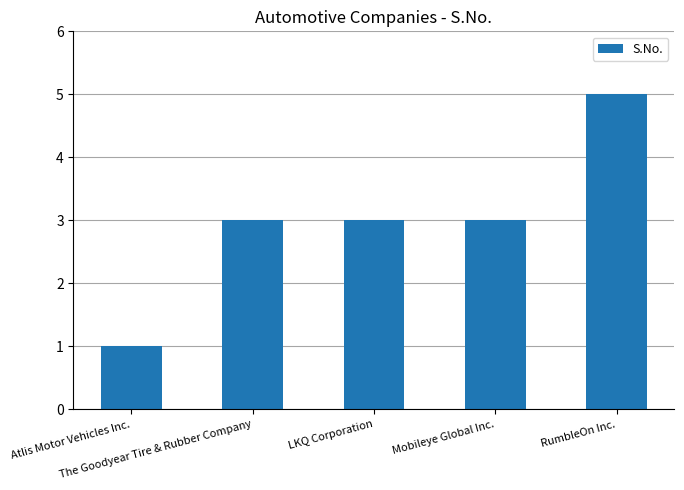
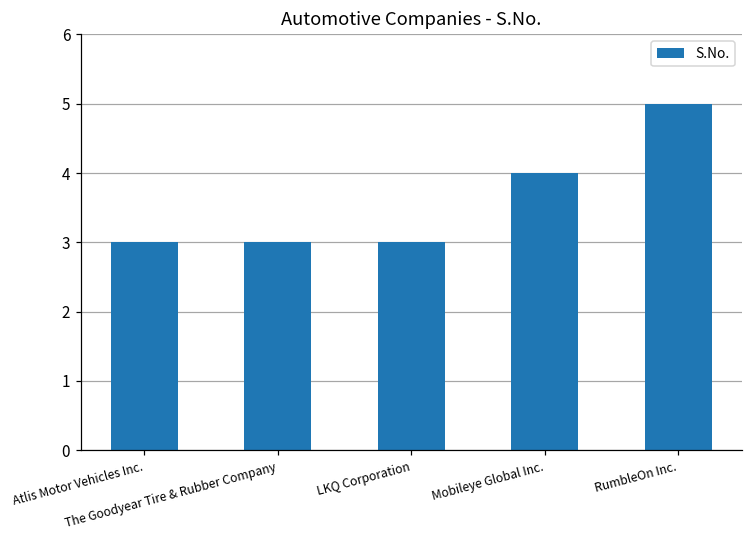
Atlis Motor Vehicles Inc.: 1 -> 3
Mobileye Global Inc.: 3 -> 4
